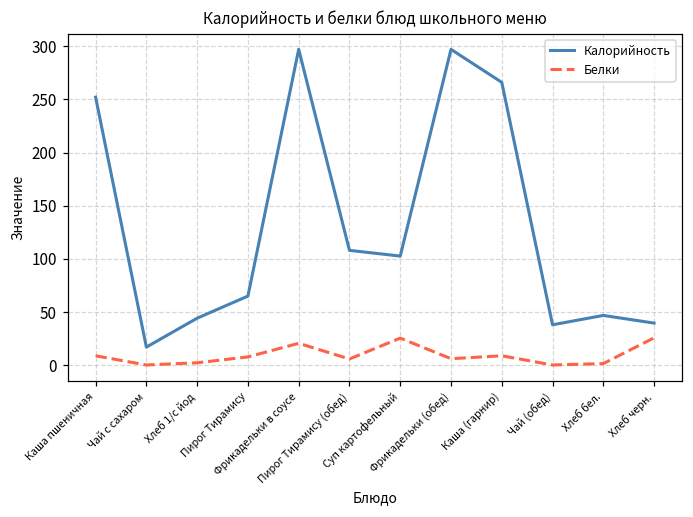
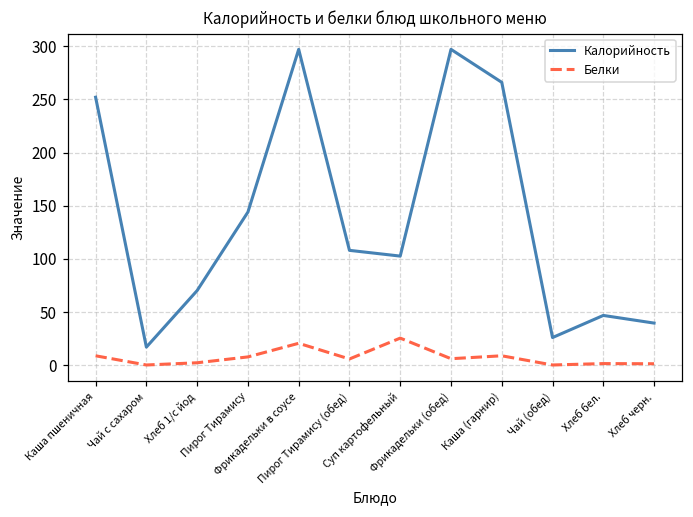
Калорийность, Хлеб 1/с йод: 40 -> 70
Калорийность, Пирог Тирамису: 70 -> 140
Калорийность, Чай (обед): 40 -> 30
Белки, Хлеб черн.: 30 -> 0
